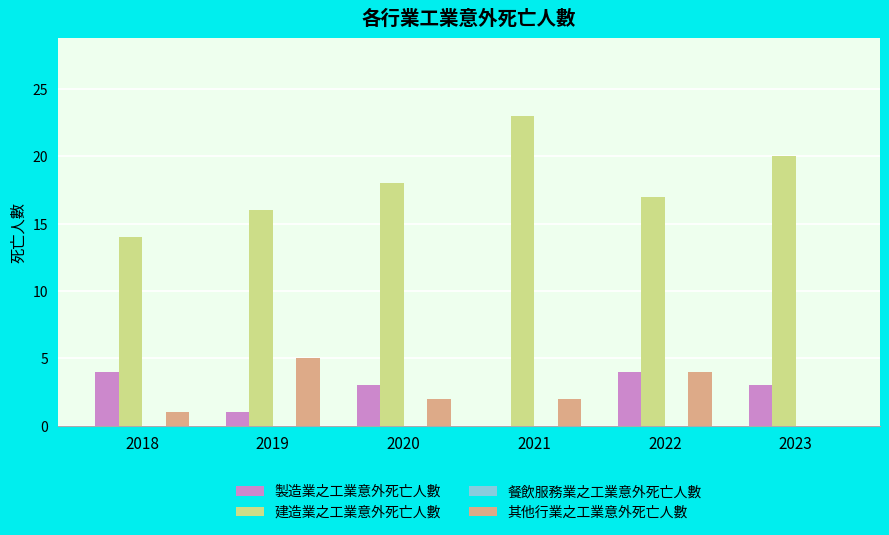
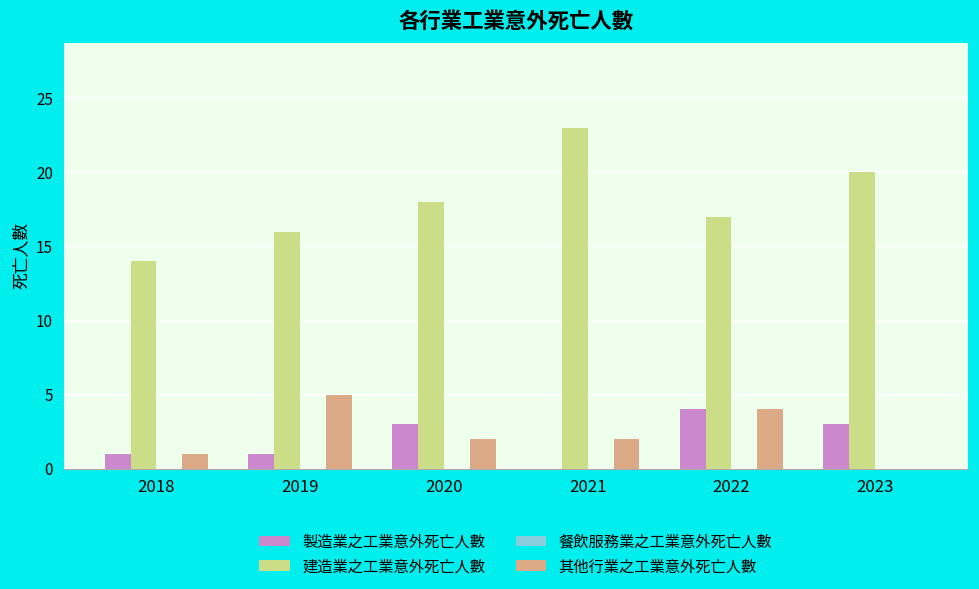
製造業之工業意外死亡人數, 2018: 4 -> 1
